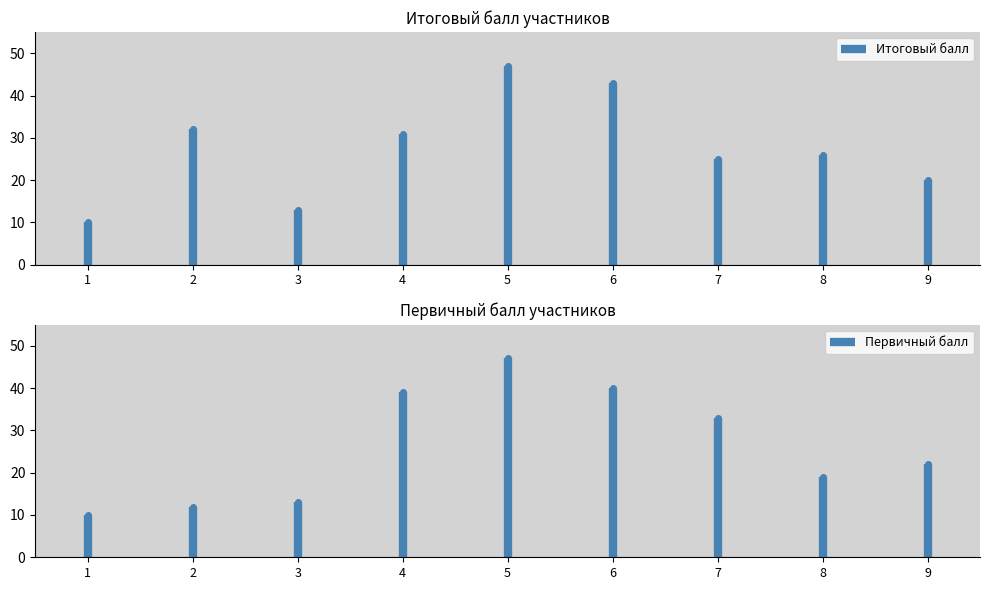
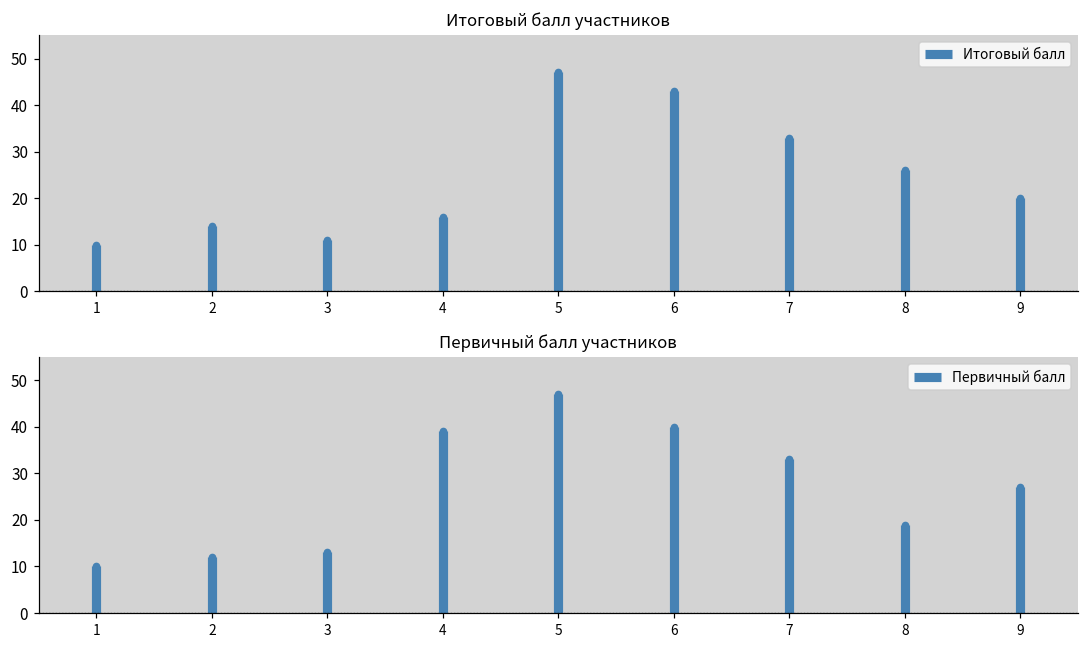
Итоговый балл участников, 2: 32 -> 14
Итоговый балл участников, 3: 13 -> 11
Итоговый балл участников, 4: 31 -> 16
Итоговый балл участников, 7: 25 -> 33
Первичный балл участников, 9: 22 -> 27
